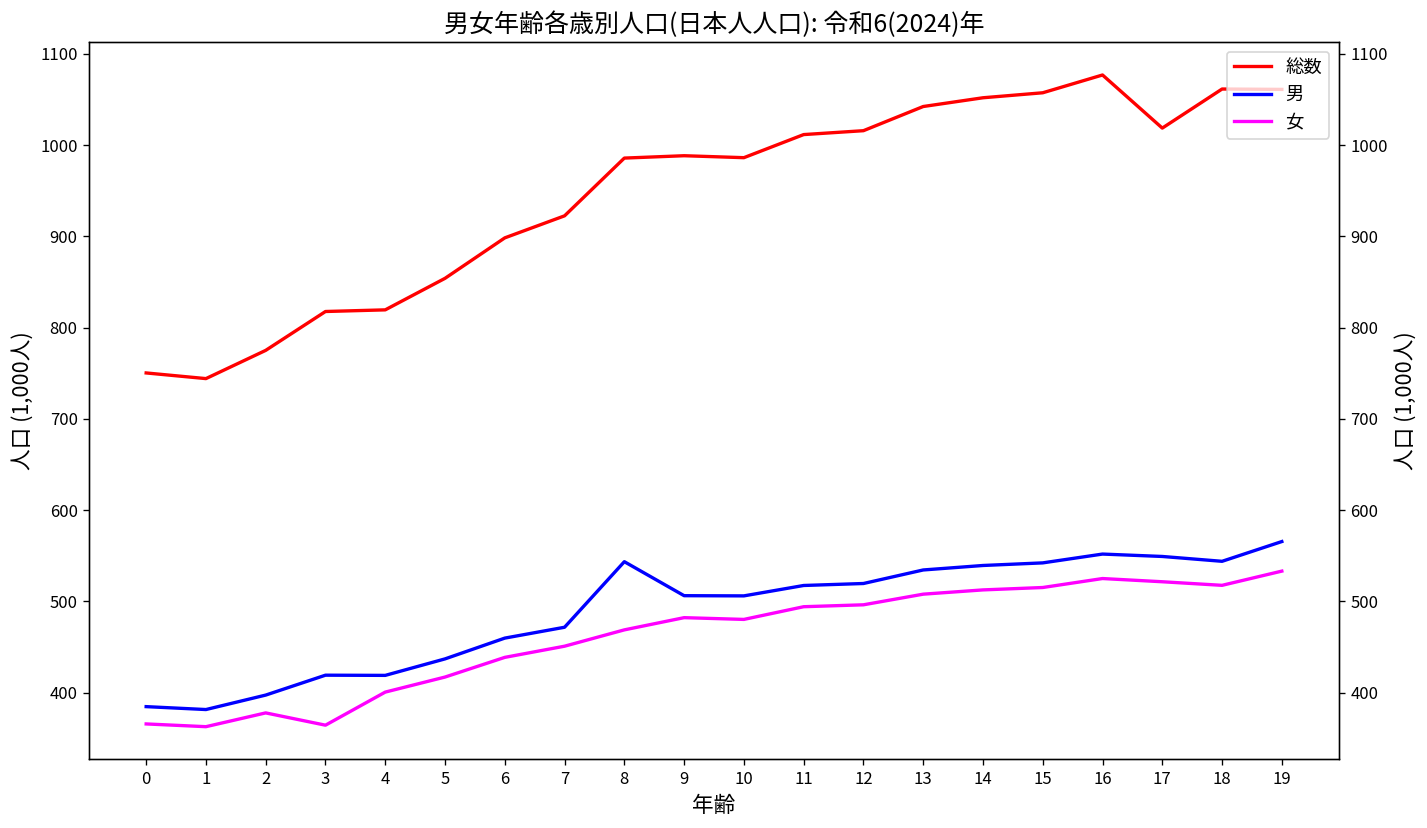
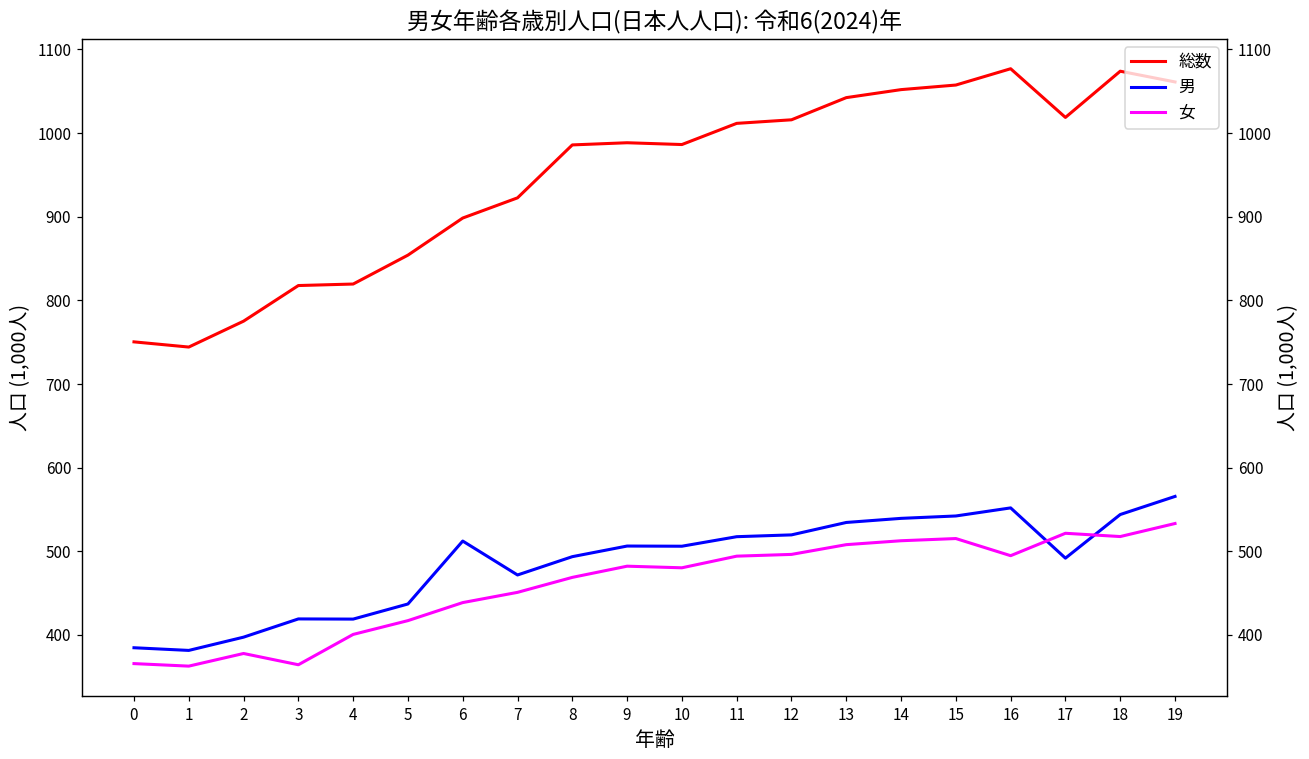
男, 6: 460 -> 510
男, 8: 540 -> 490
女, 16: 530 -> 490
男, 17: 550 -> 490
総数, 18: 1060 -> 1070
